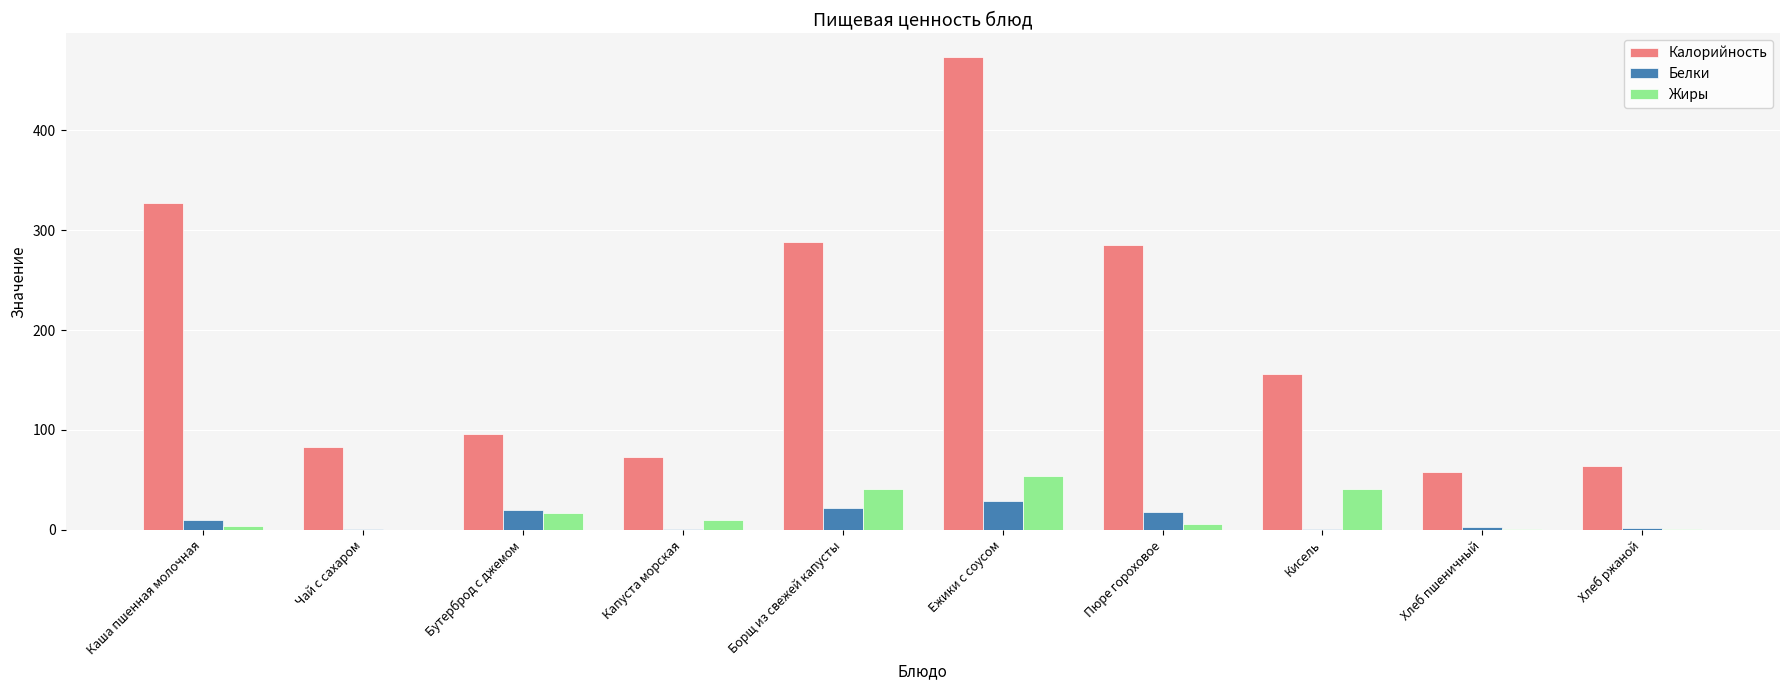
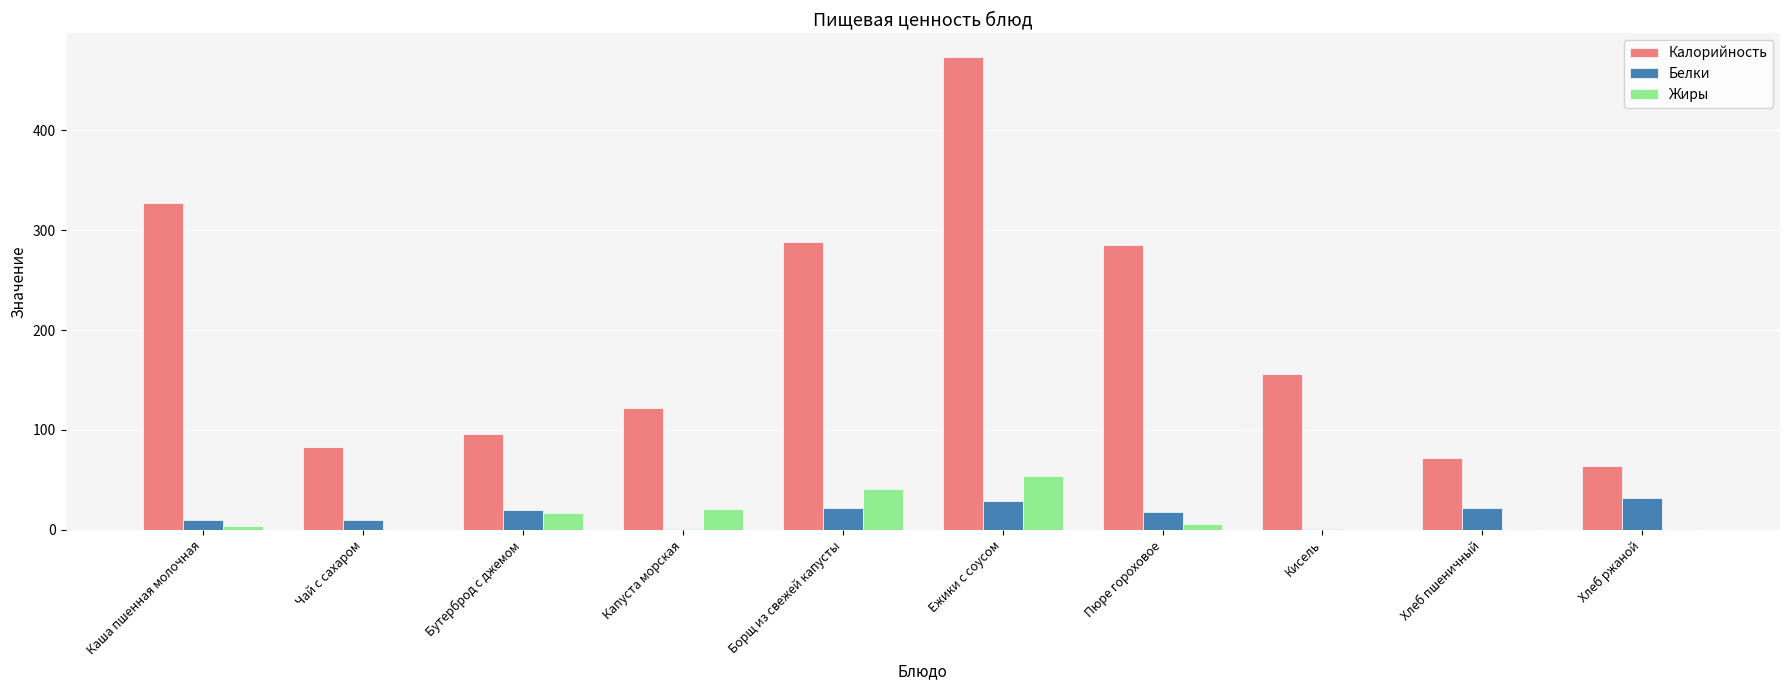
Белки, Чай с сахаром: 0 -> 10
Калорийность, Капуста морская: 70 -> 120
Жиры, Капуста морская: 10 -> 20
Жиры, Кисель: 40 -> 0
Калорийность, Хлеб пшеничный: 60 -> 70
Белки, Хлеб пшеничный: 0 -> 20
Белки, Хлеб ржаной: 0 -> 30
